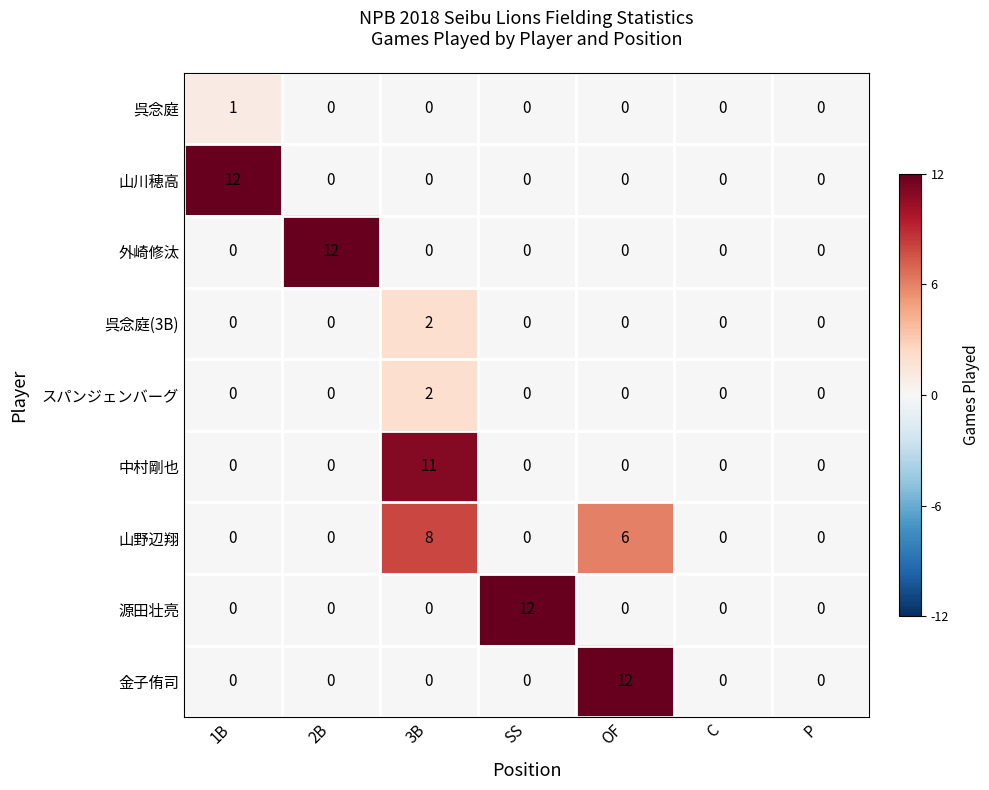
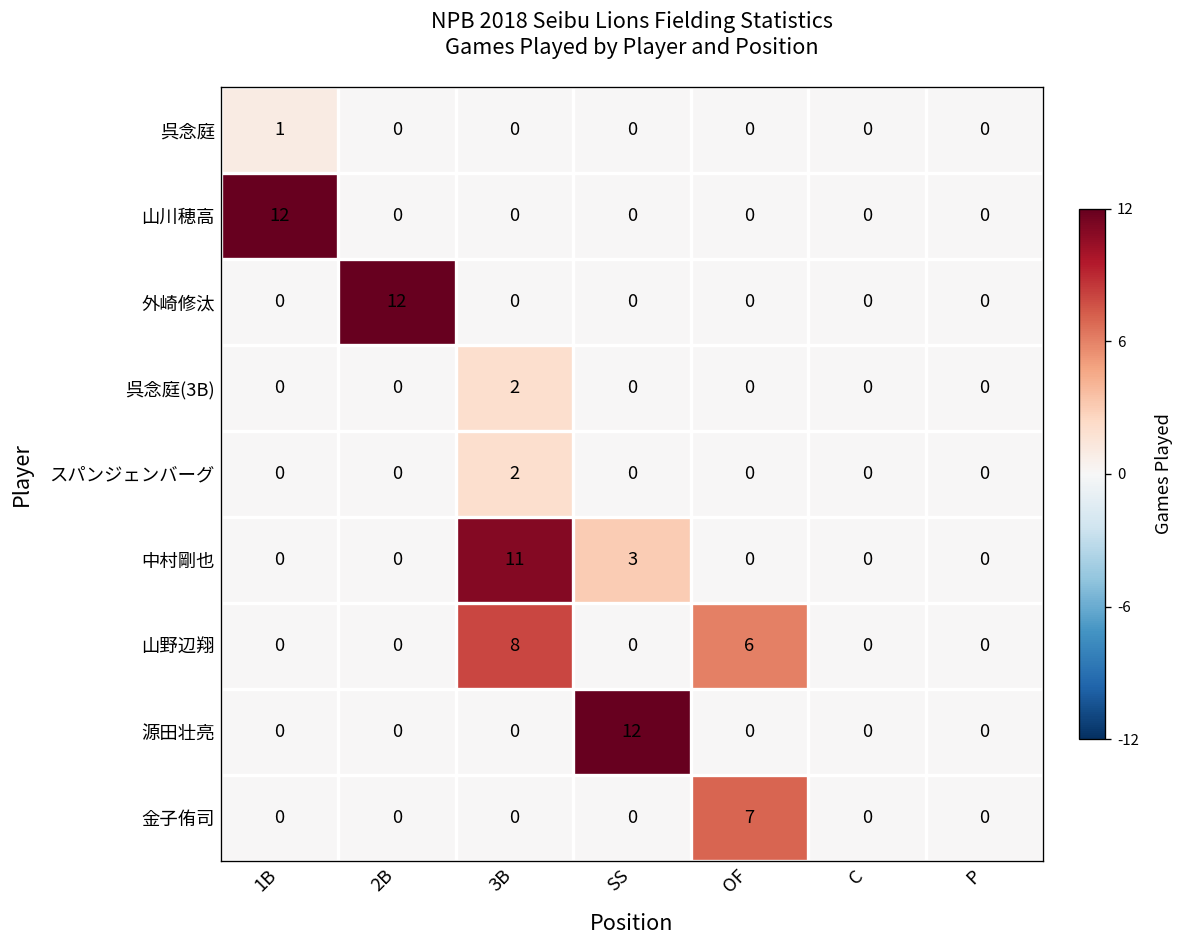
中村剛也, SS: 0 -> 3
金子侑司, OF: 12 -> 7
